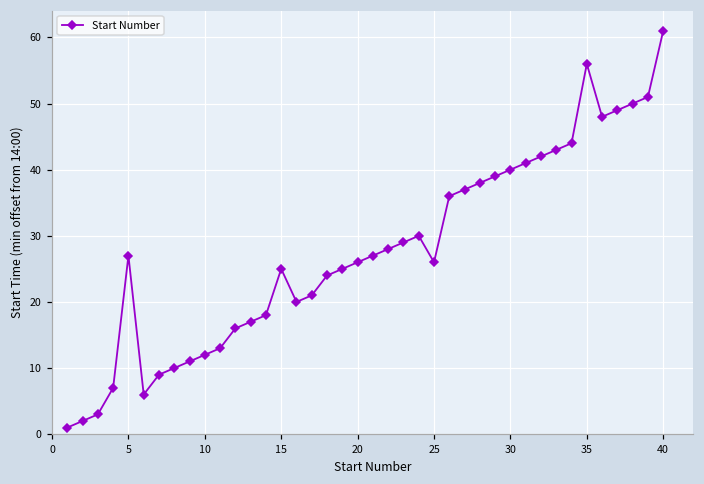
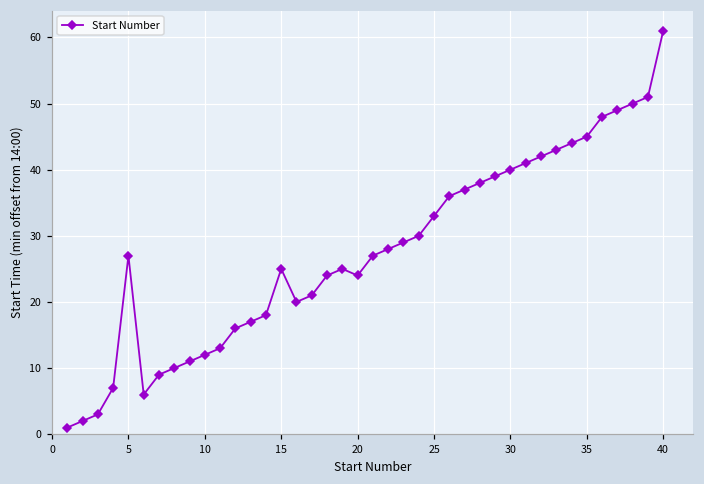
20: 26 -> 24
25: 26 -> 33
35: 56 -> 45
